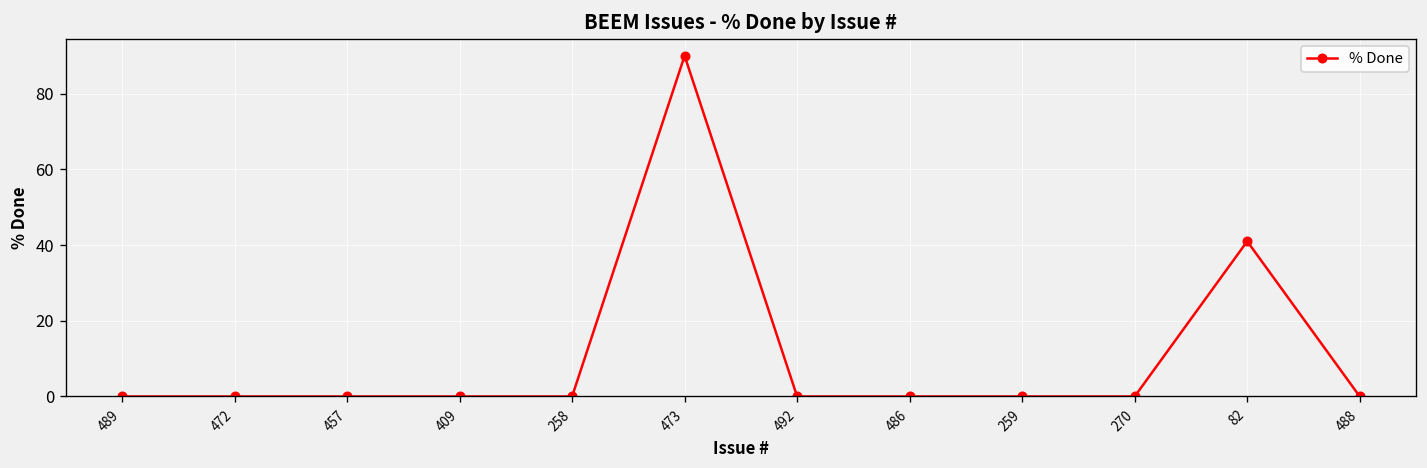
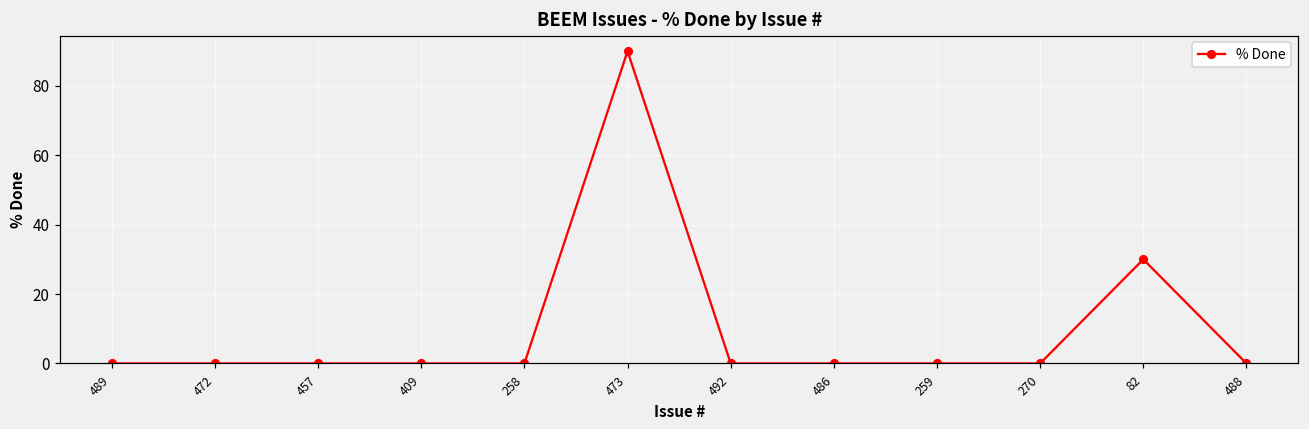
82: 41 -> 30
